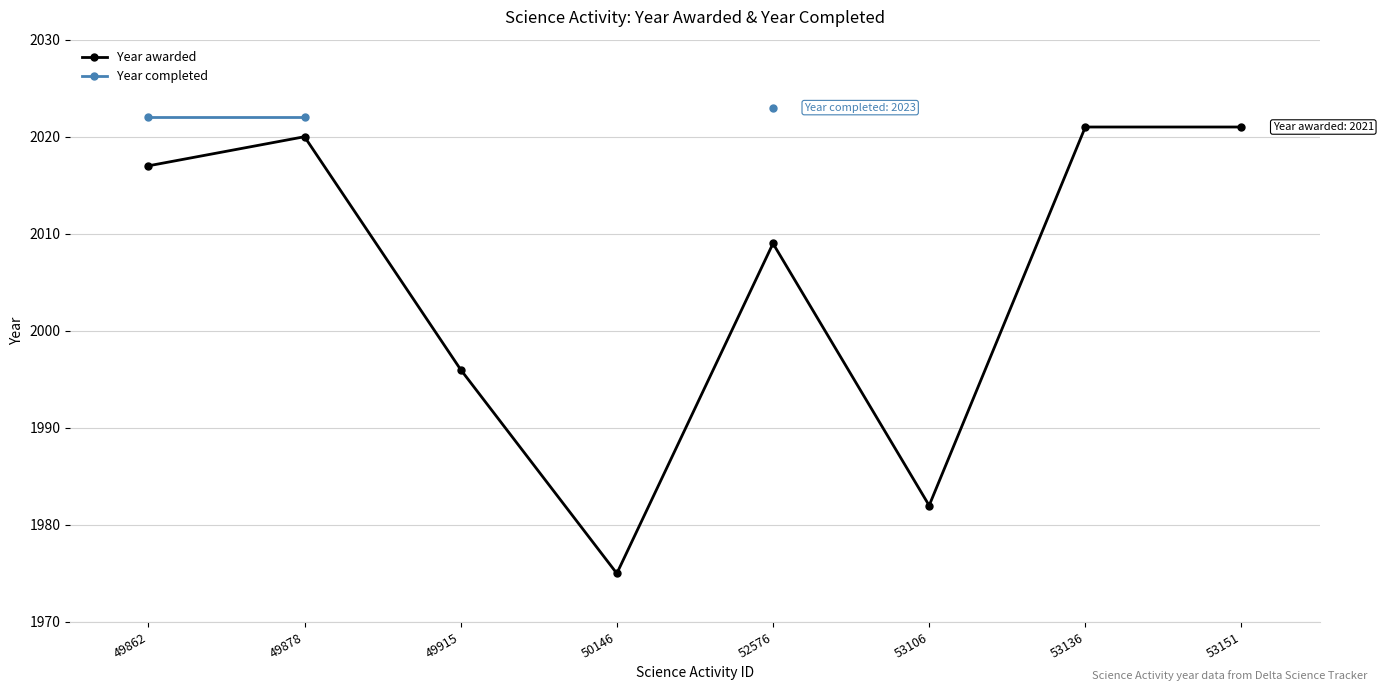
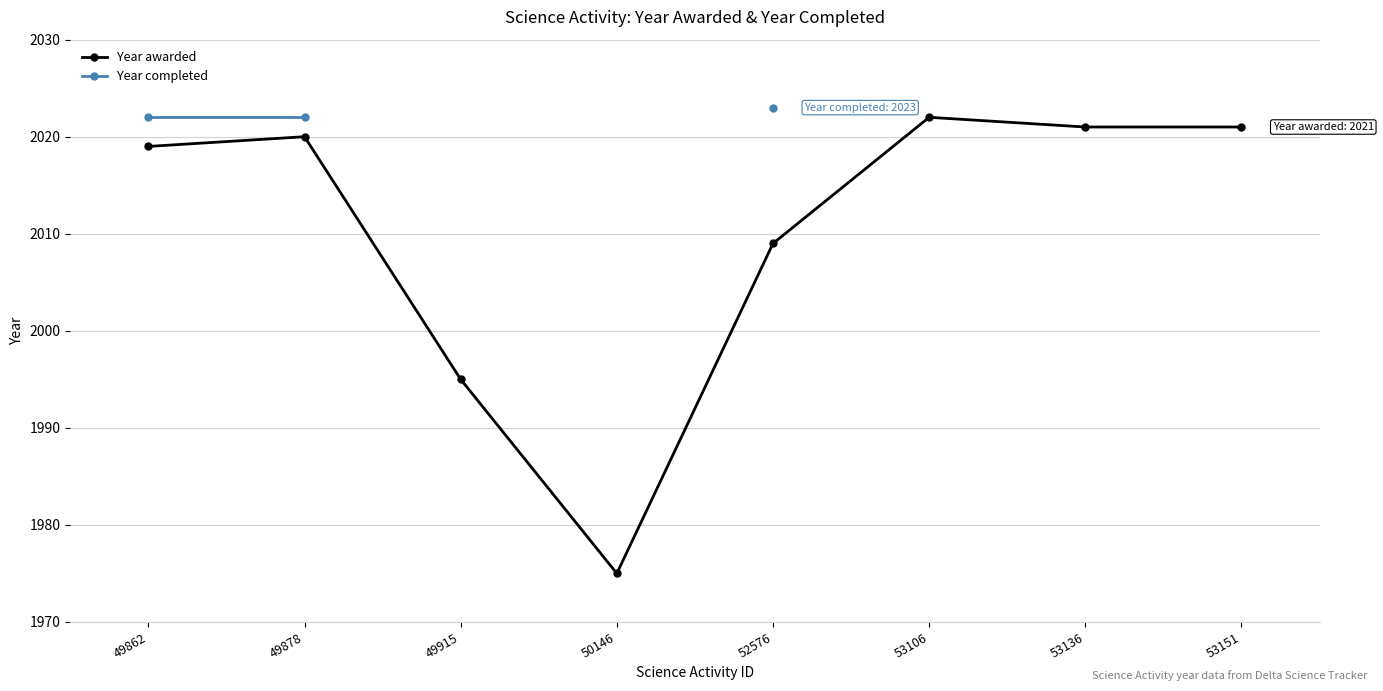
Year awarded, 49862: 2017 -> 2019
Year awarded, 49915: 1996 -> 1995
Year awarded, 53106: 1982 -> 2022
